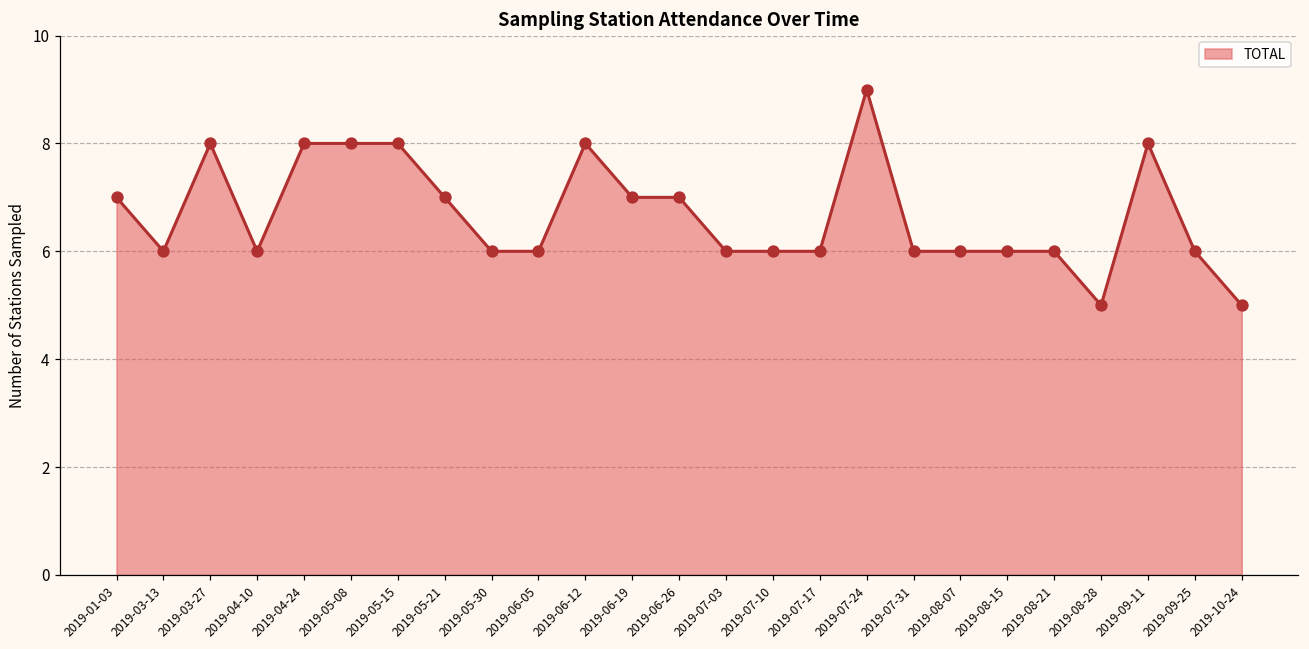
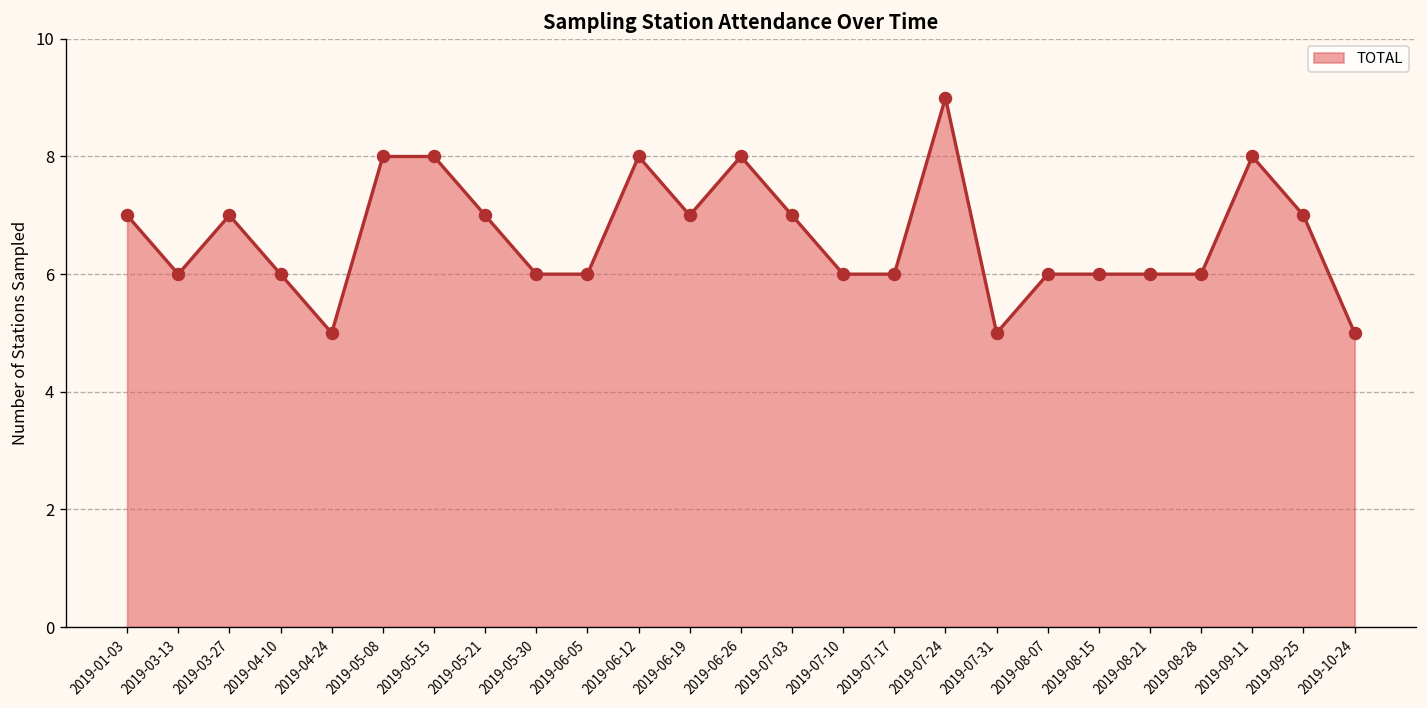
2019-03-27: 8 -> 7
2019-04-24: 8 -> 5
2019-06-26: 7 -> 8
2019-07-03: 6 -> 7
2019-07-31: 6 -> 5
2019-08-28: 5 -> 6
2019-09-25: 6 -> 7
